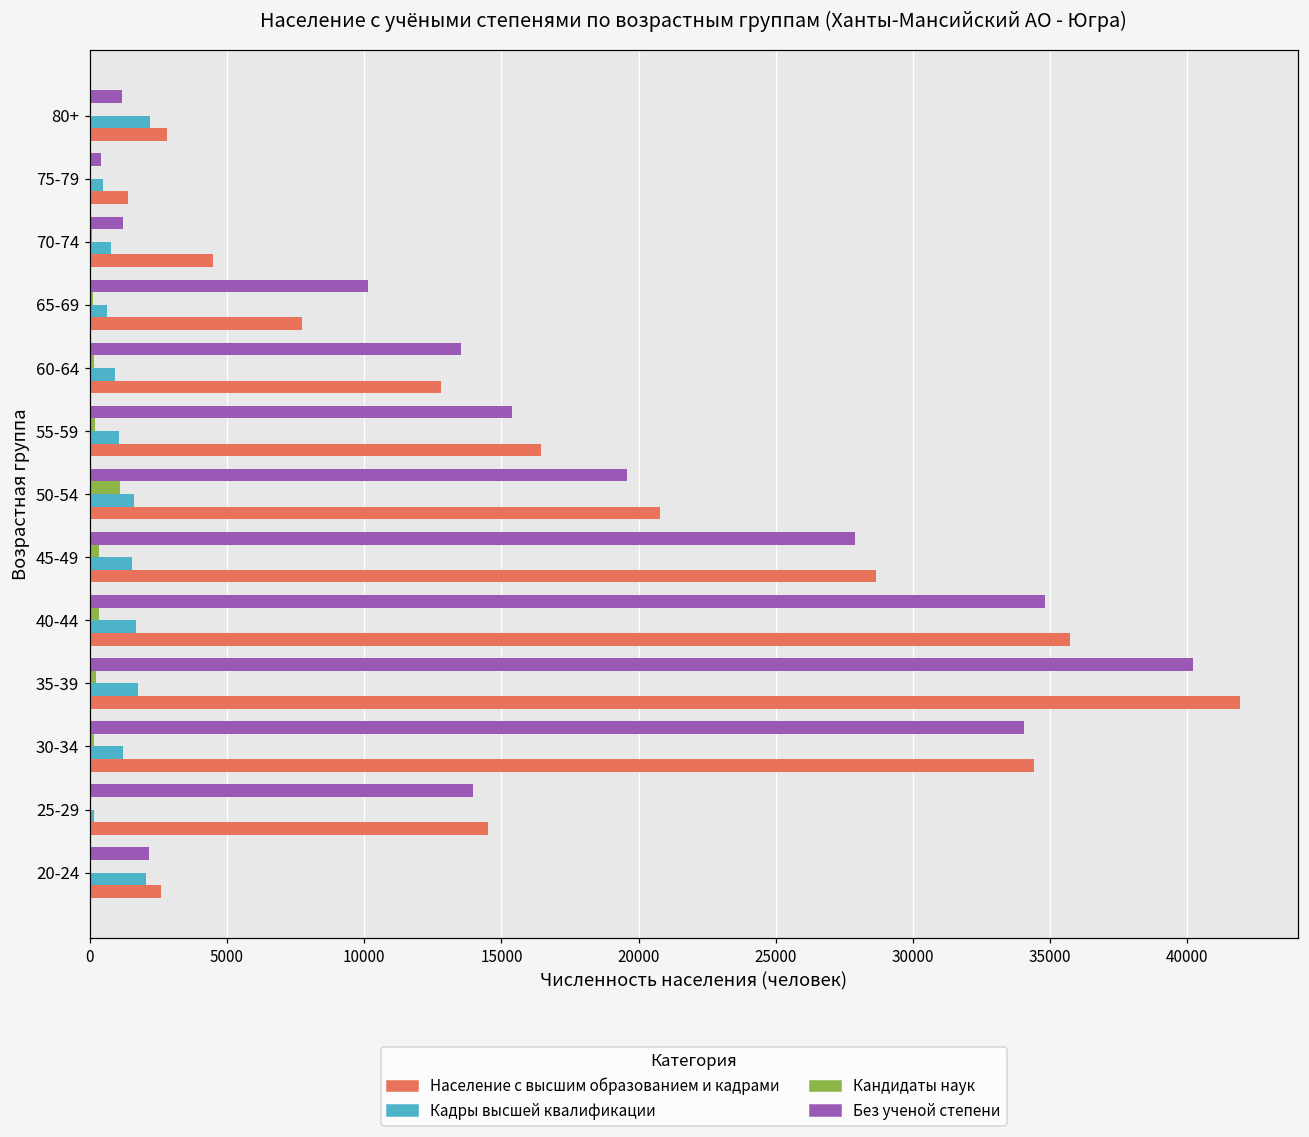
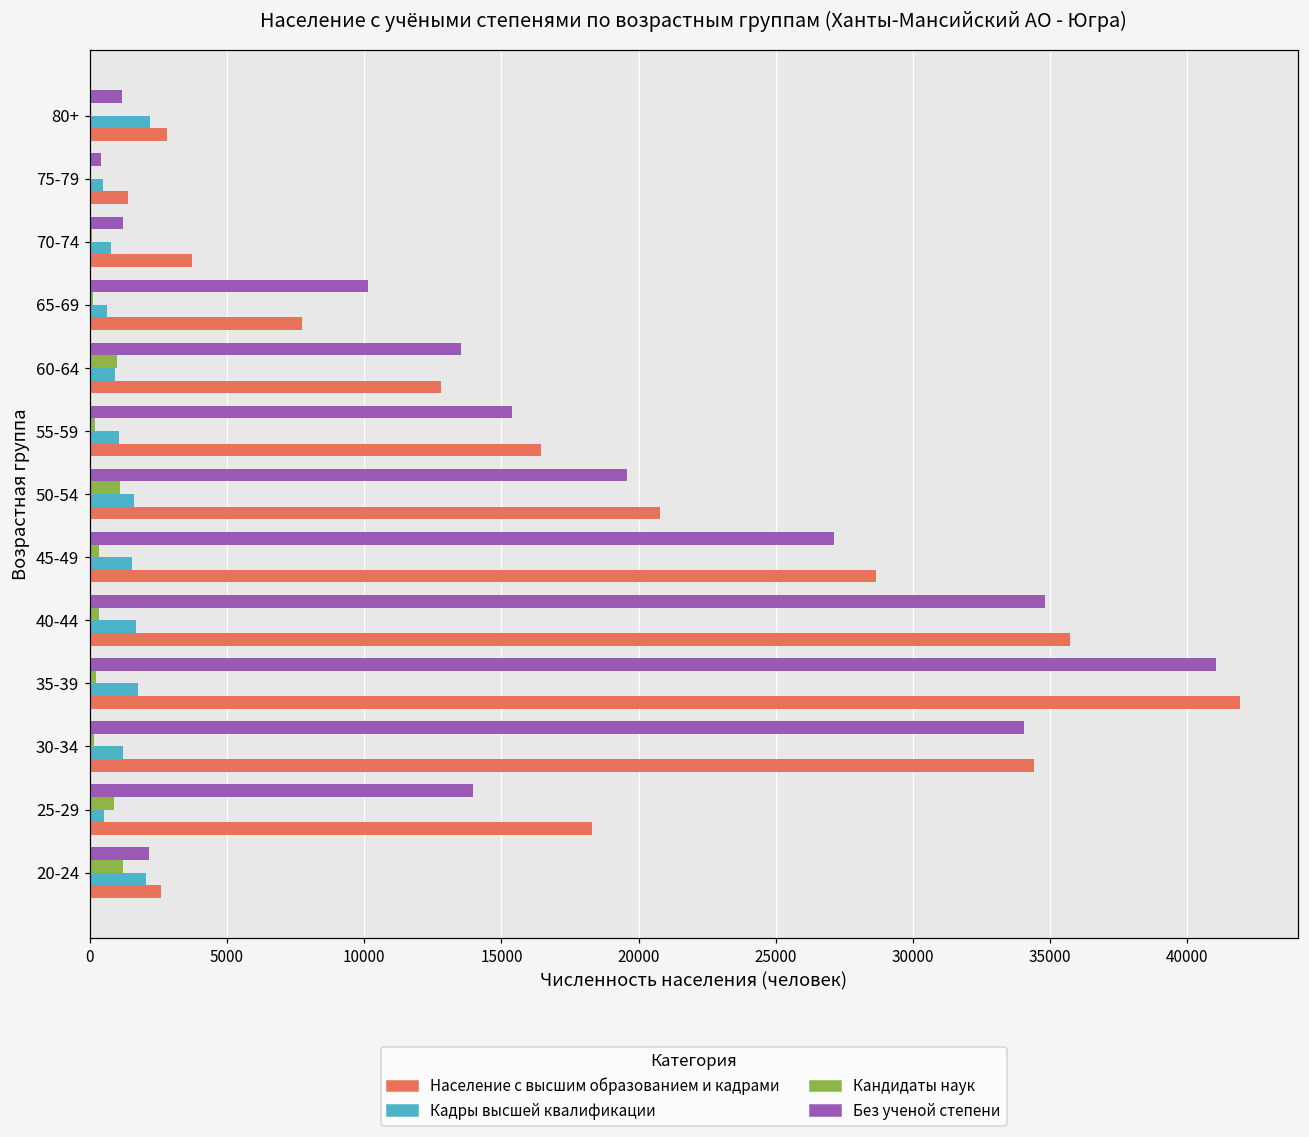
Население с высшим образованием и кадрами, 70-74: 4500 -> 3700
Кандидаты наук, 60-64: 200 -> 1000
Без ученой степени, 45-49: 27900 -> 27100
Без ученой степени, 35-39: 40200 -> 41000
Кандидаты наук, 25-29: 100 -> 900
Кадры высшей квалификации, 25-29: 200 -> 500
Население с высшим образованием и кадрами, 25-29: 14500 -> 18300
Кандидаты наук, 20-24: 0 -> 1200
